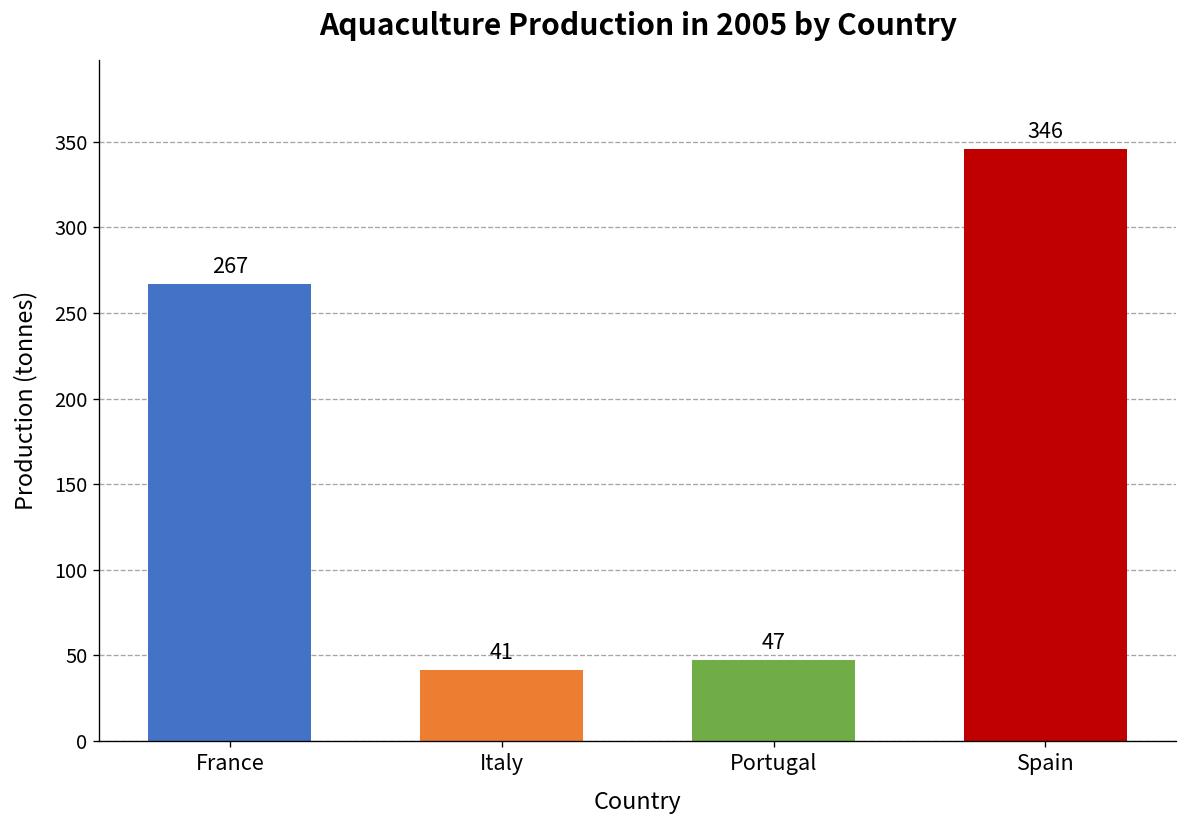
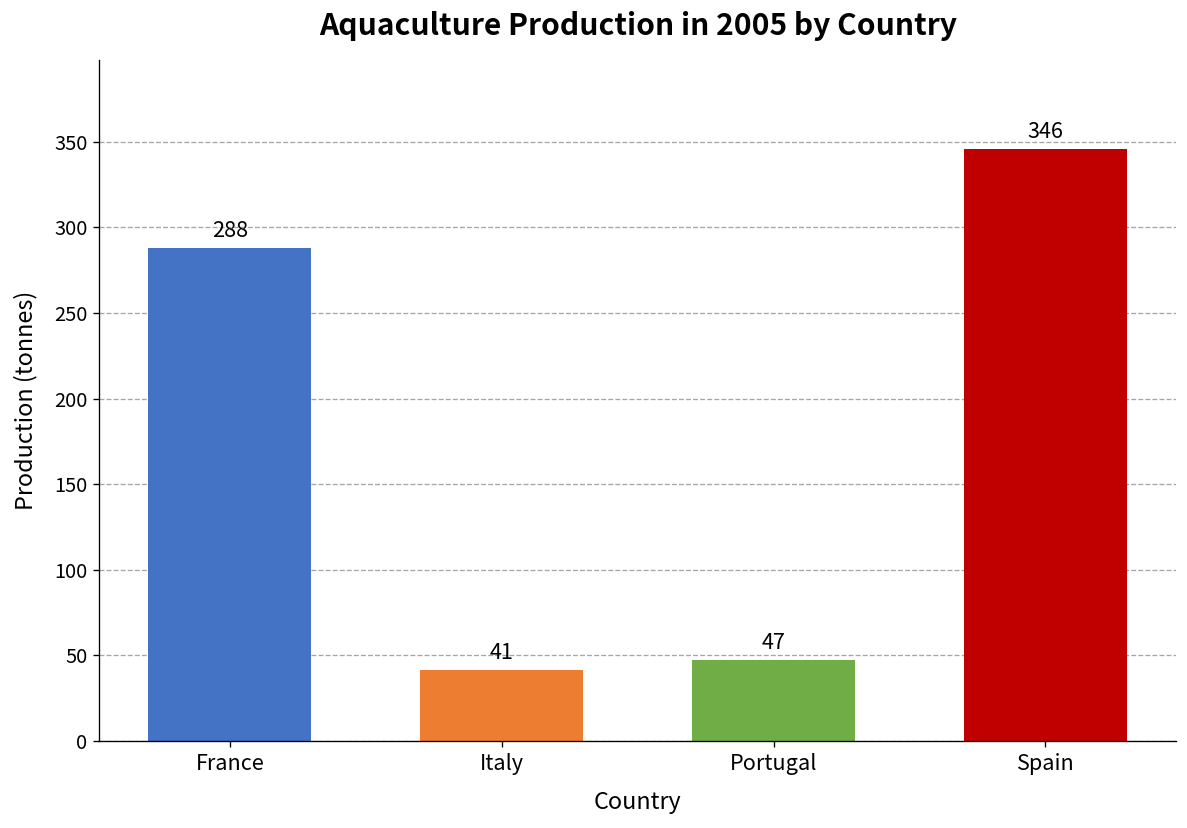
France: 267 -> 288
